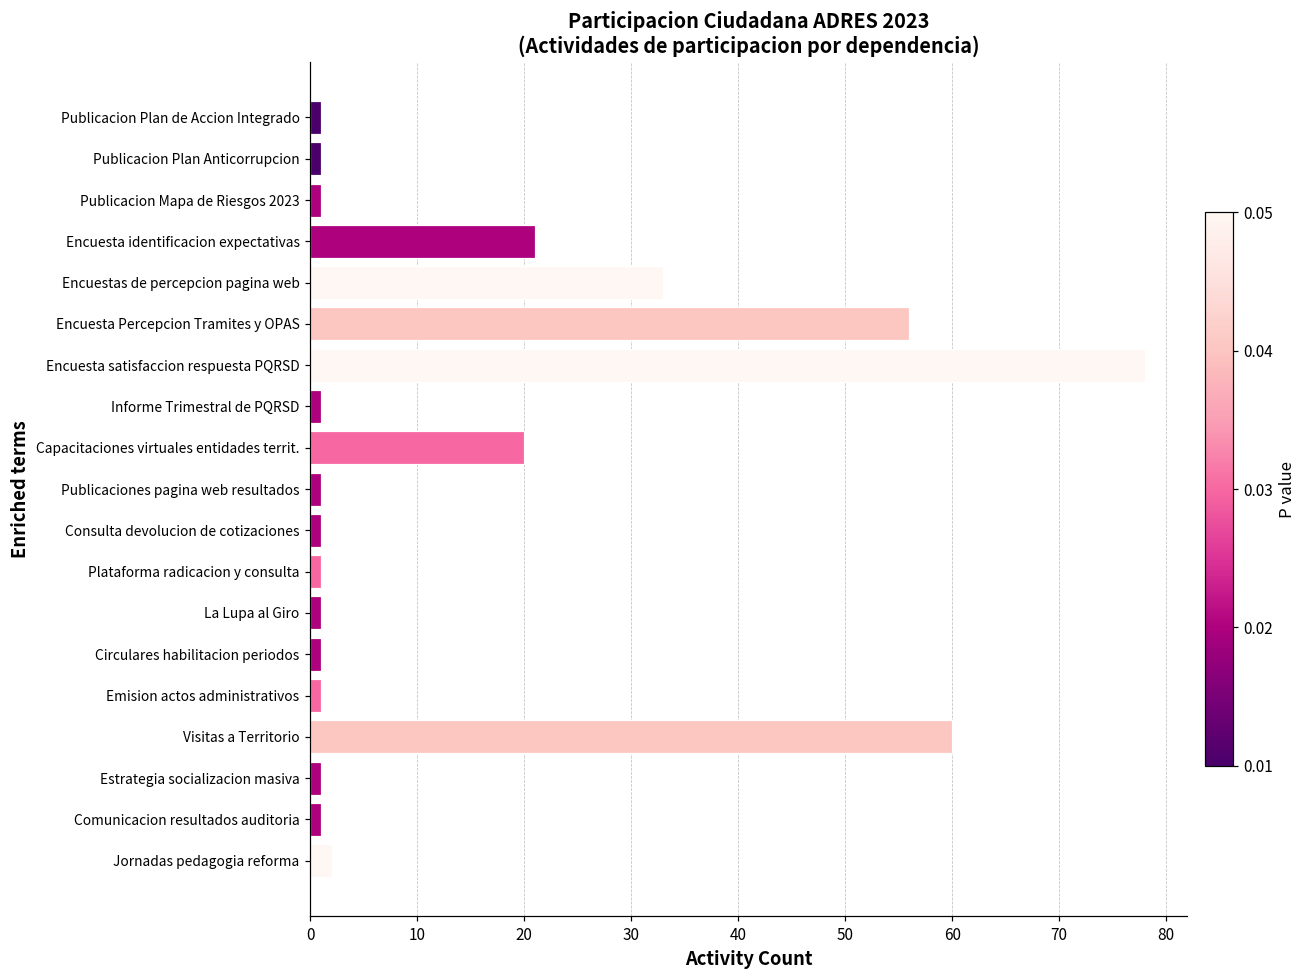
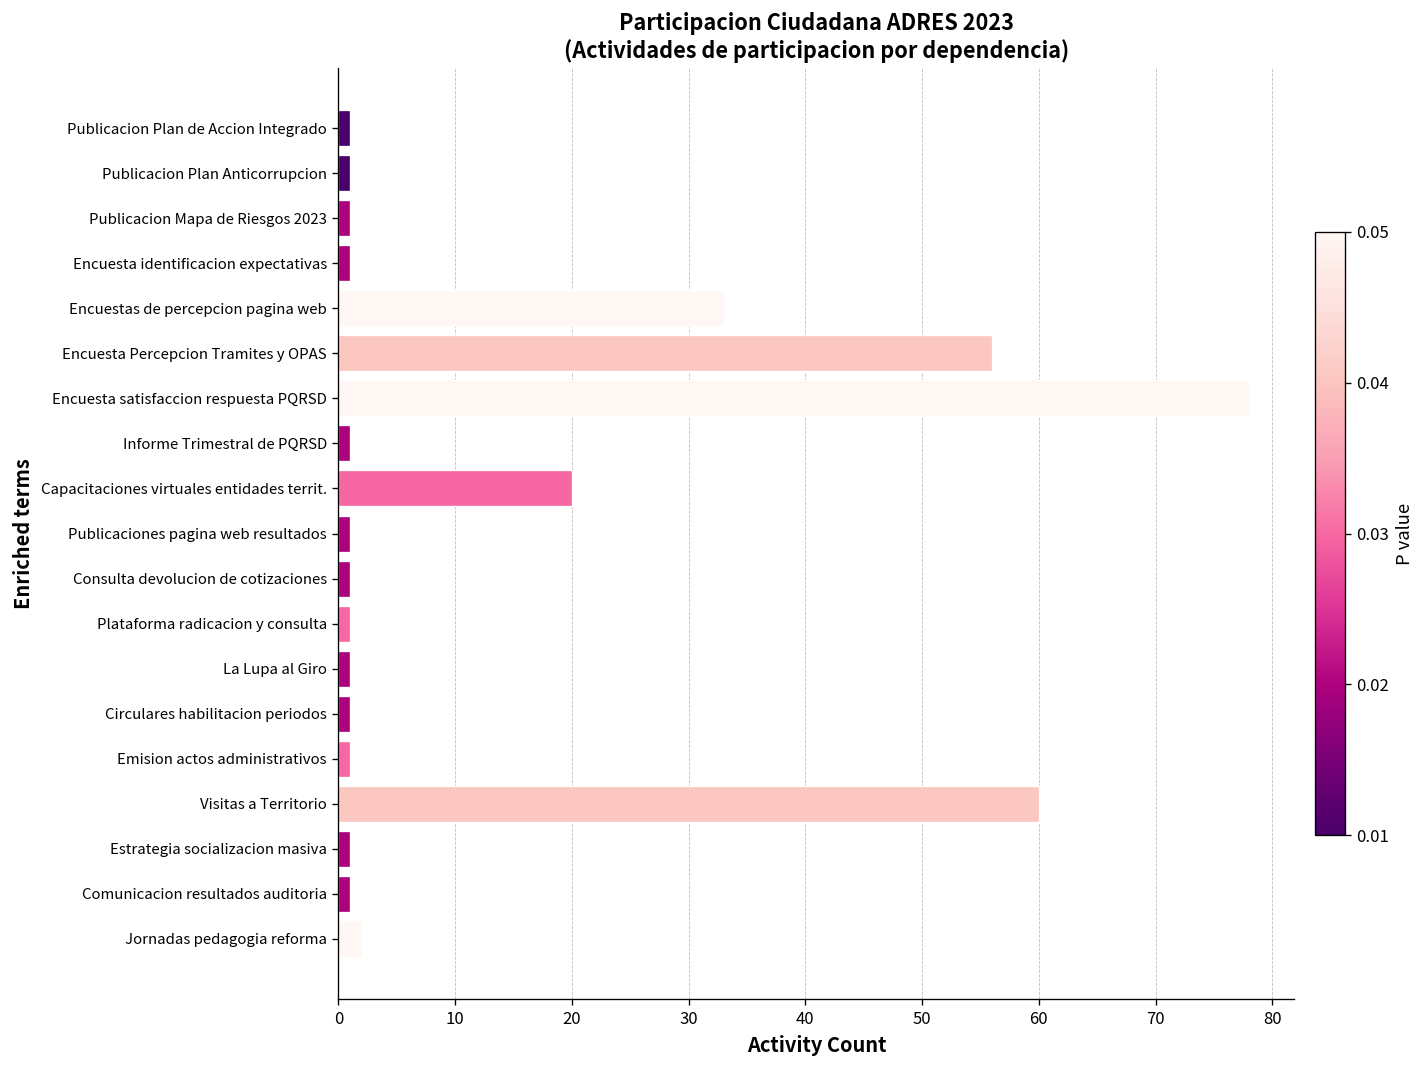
Encuesta identificacion expectativas: 21 -> 1
